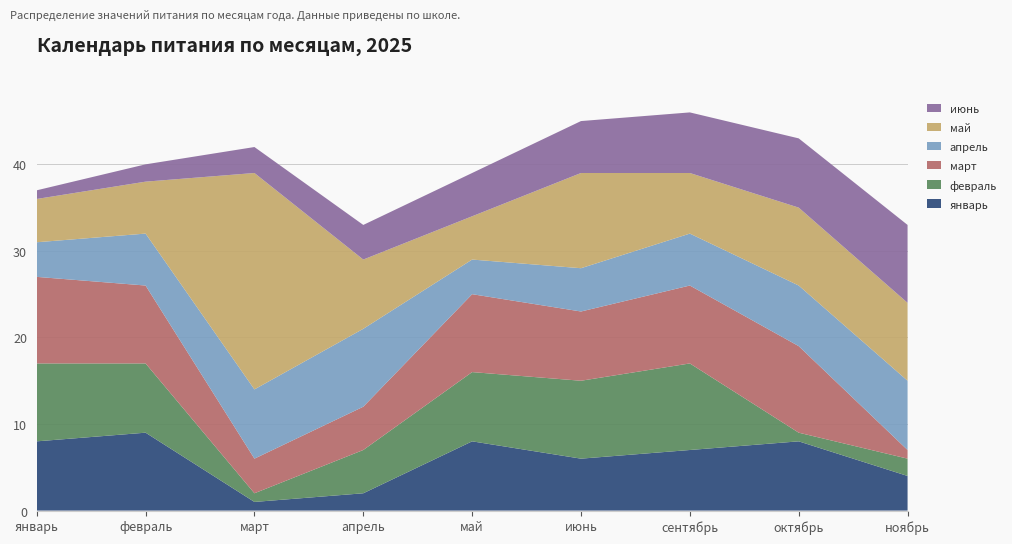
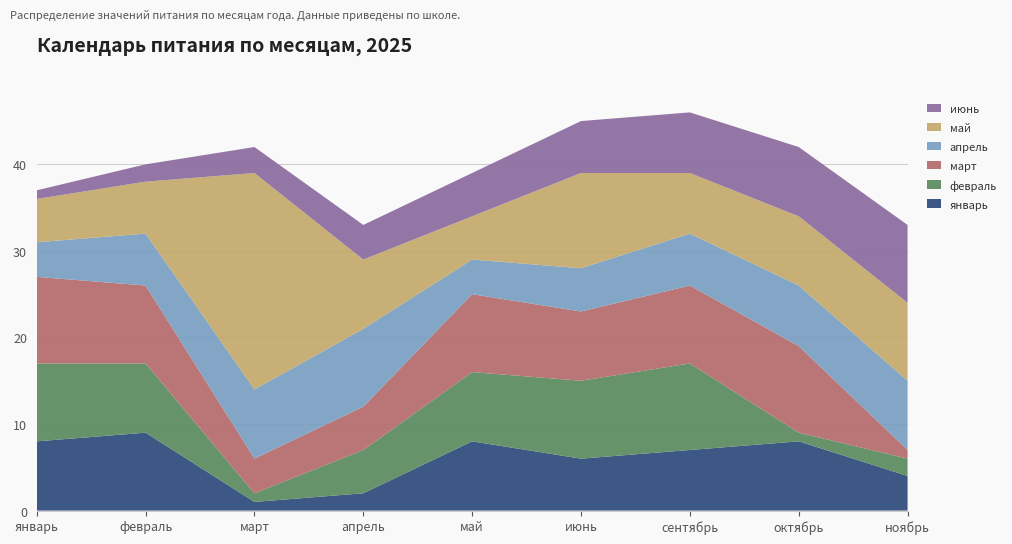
май, октябрь: 9 -> 8
